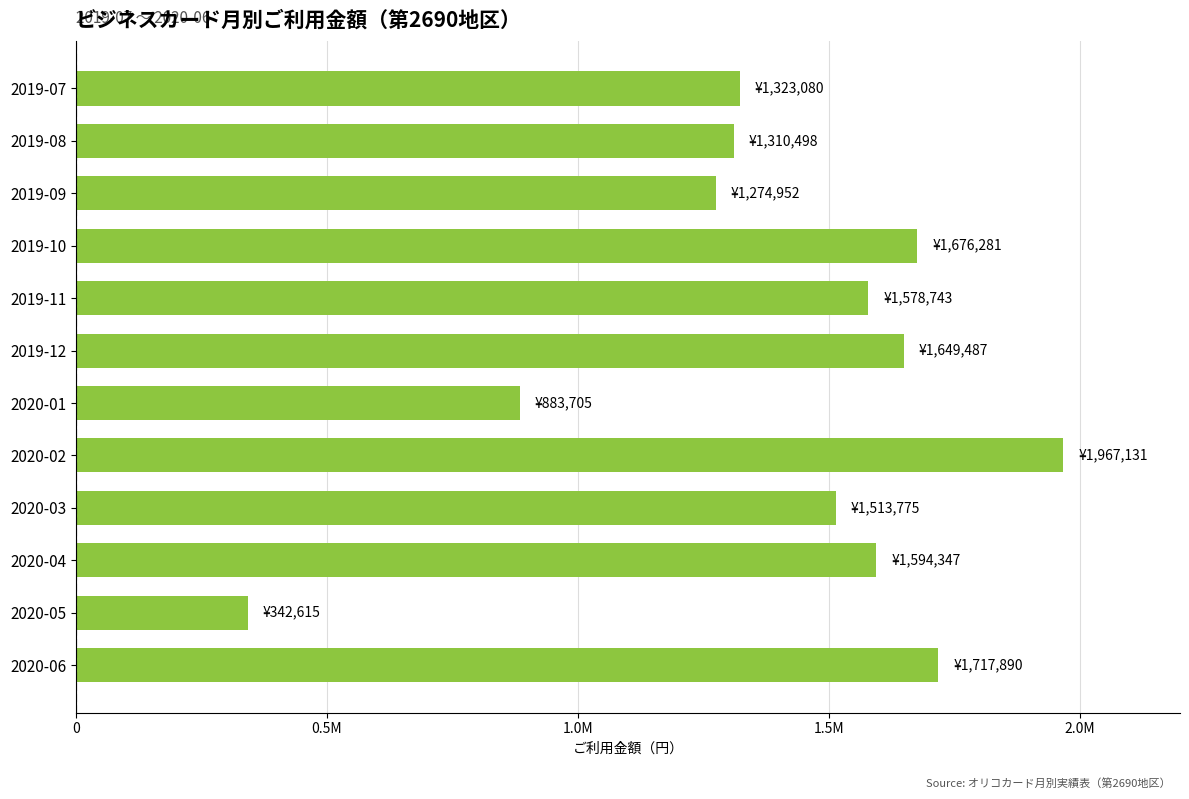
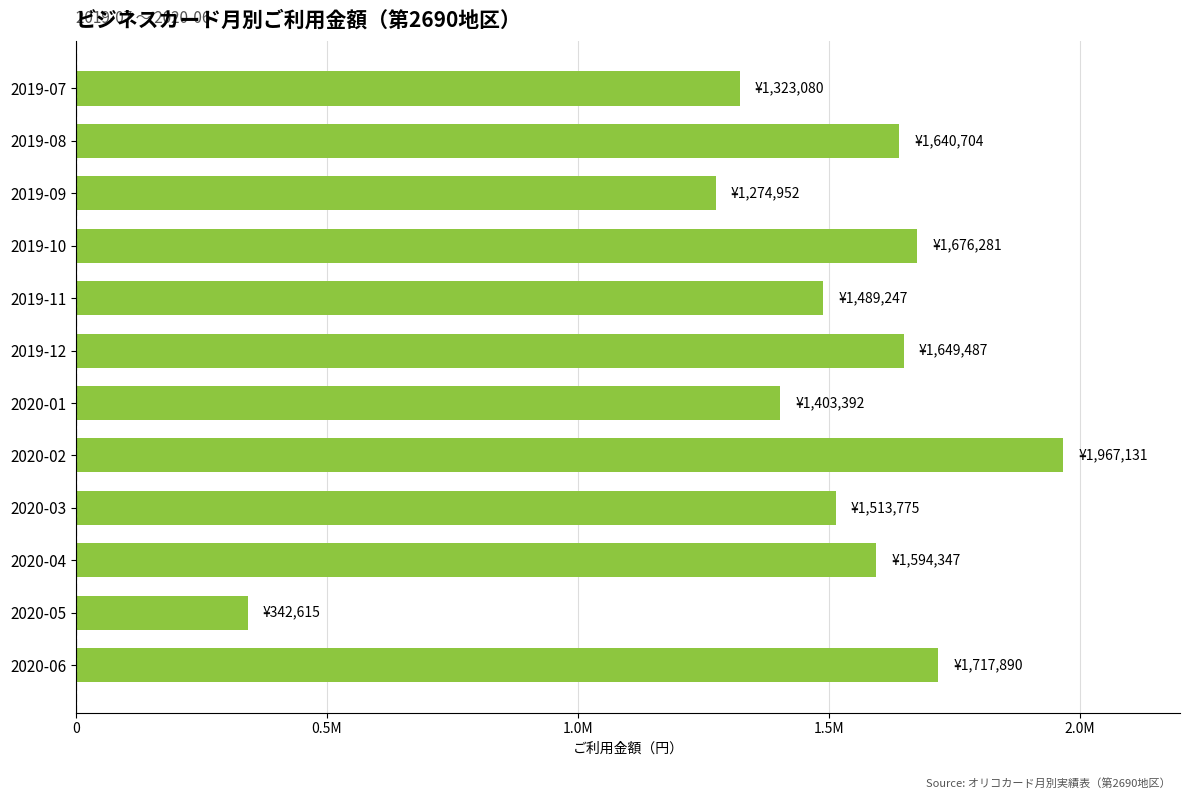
2019-08: ¥1,310,498 -> ¥1,640,704
2019-11: ¥1,578,743 -> ¥1,489,247
2020-01: ¥883,705 -> ¥1,403,392
